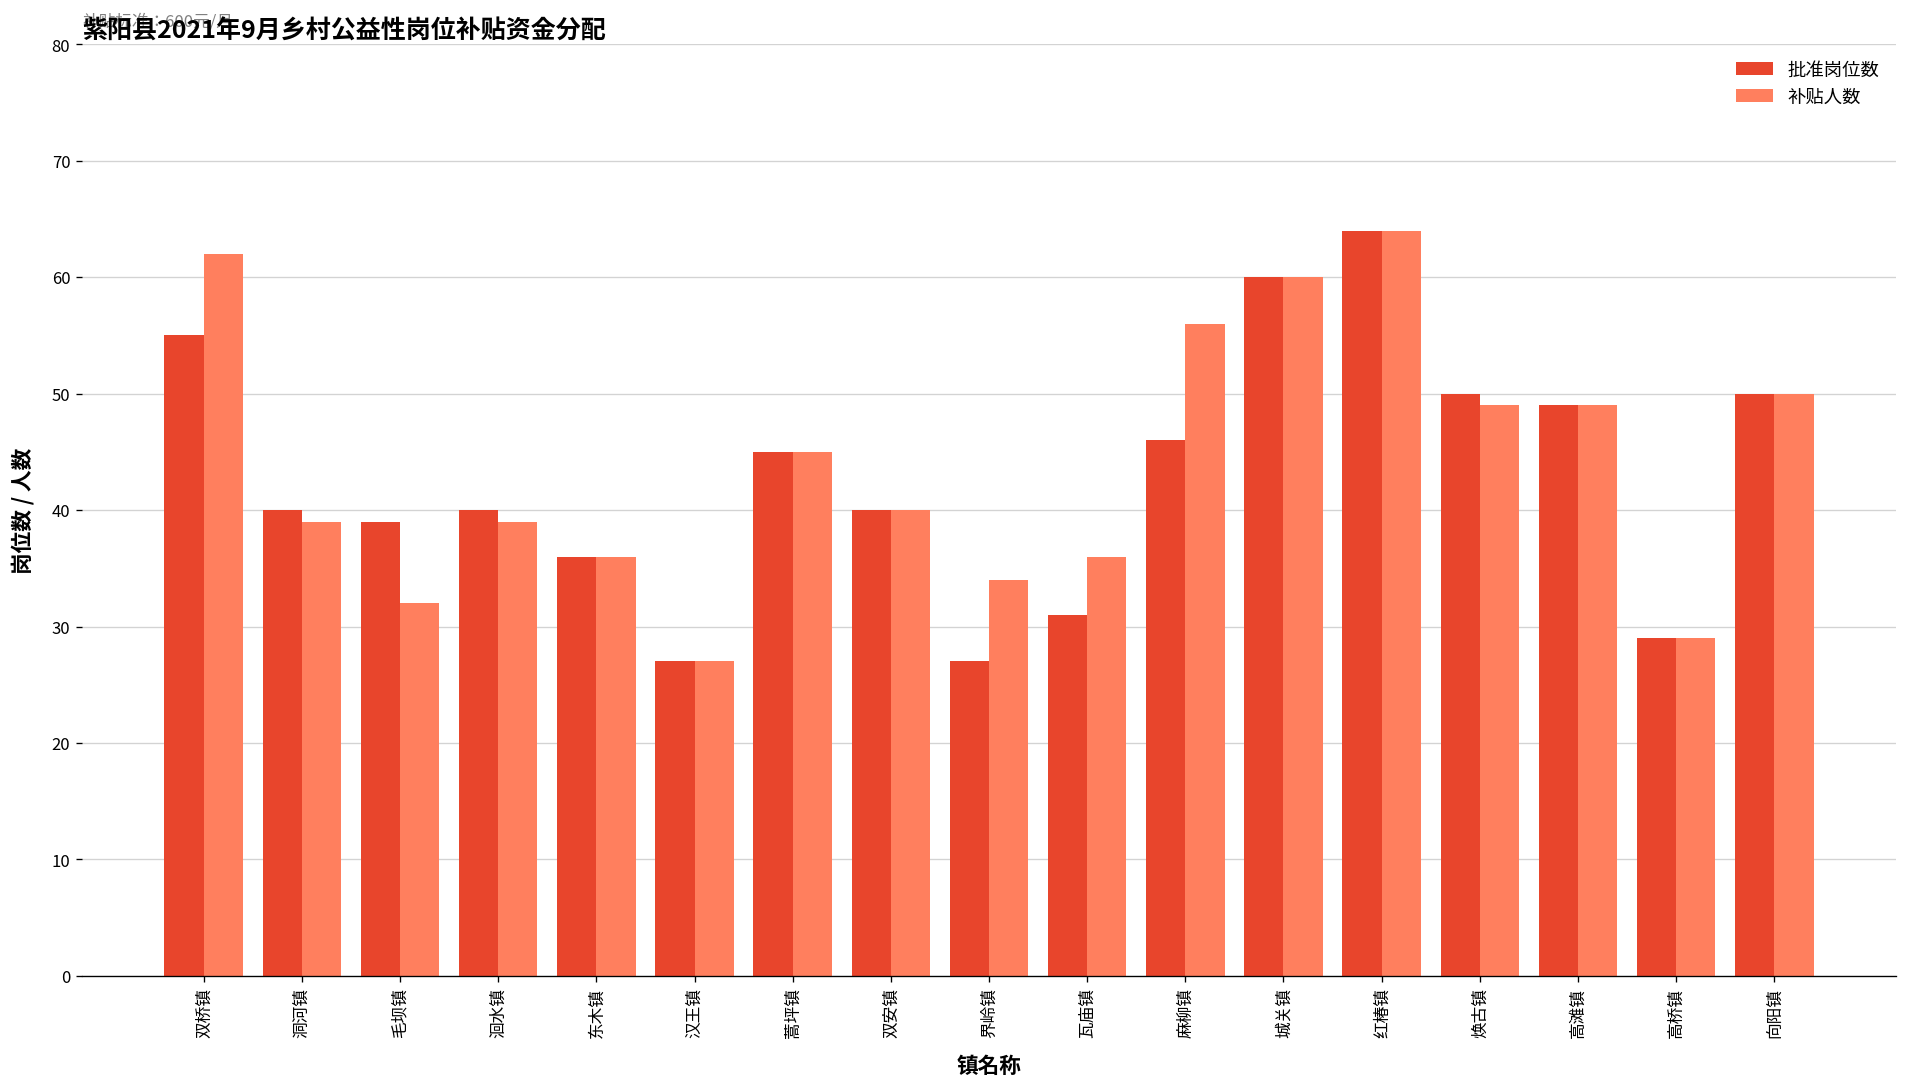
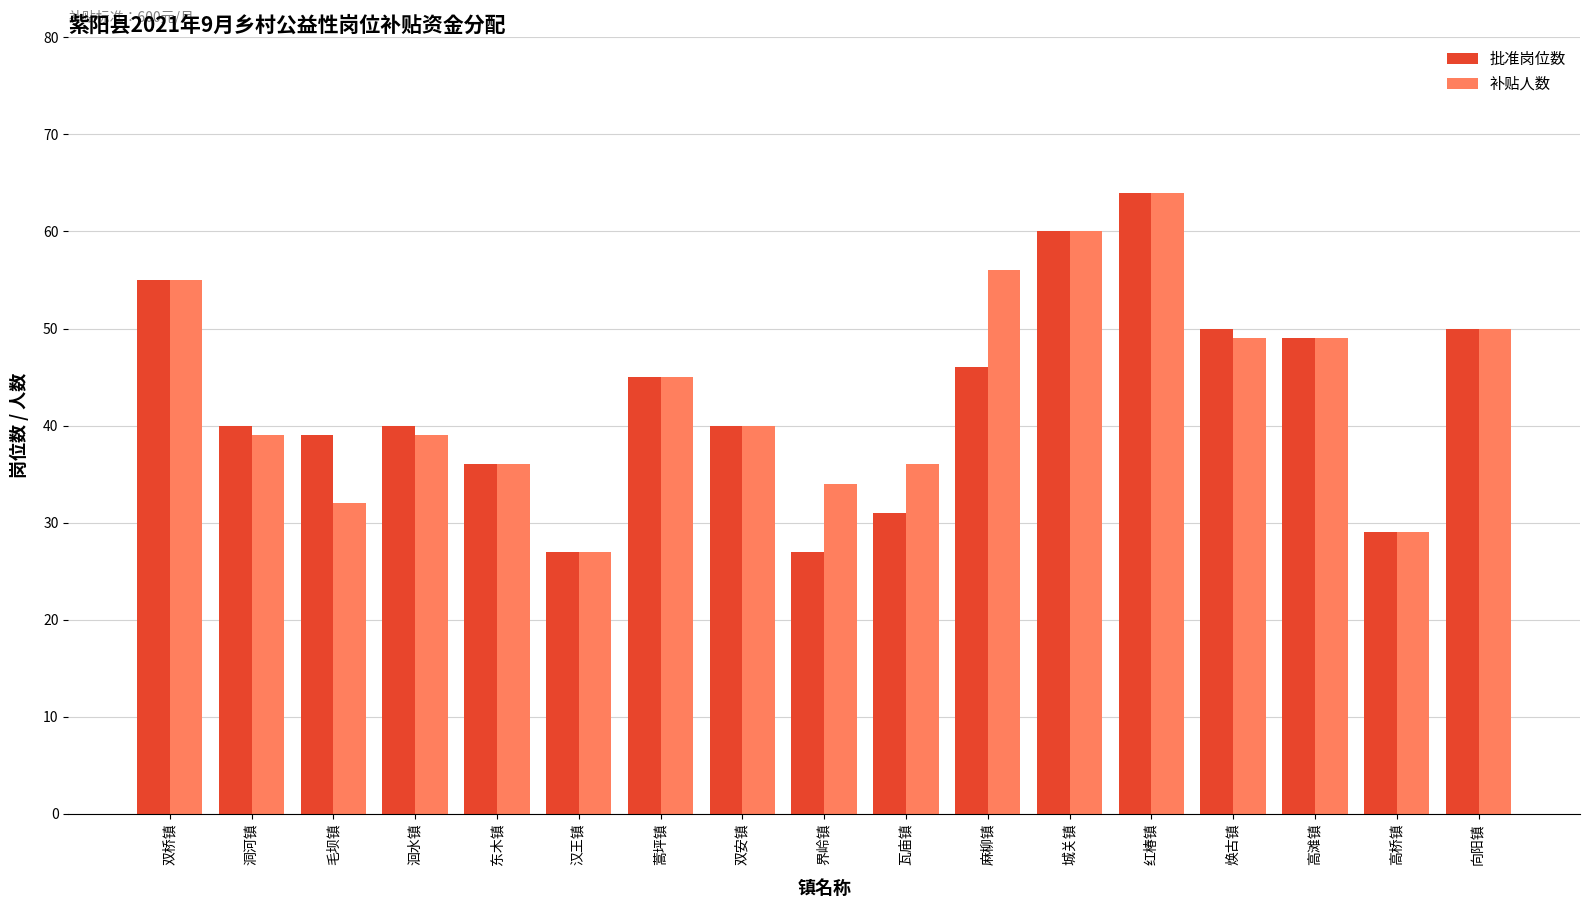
补贴人数, 双桥镇: 62 -> 55
